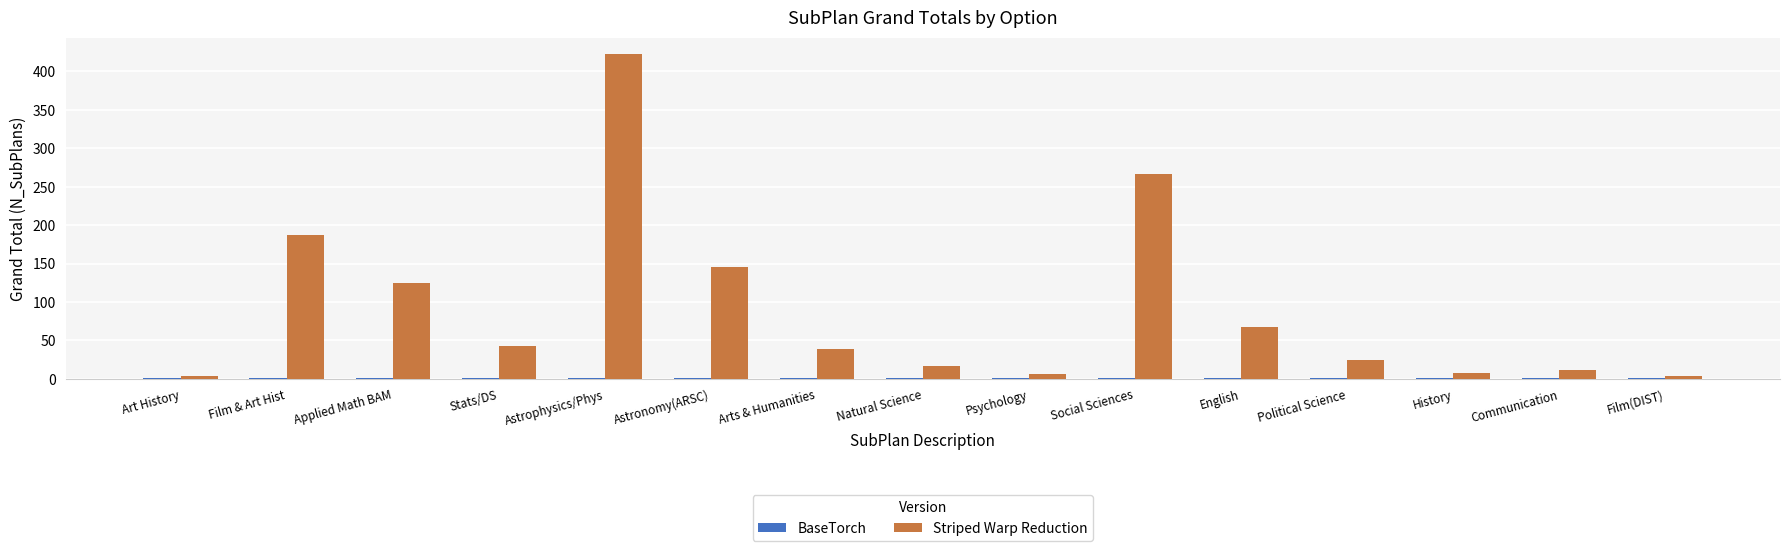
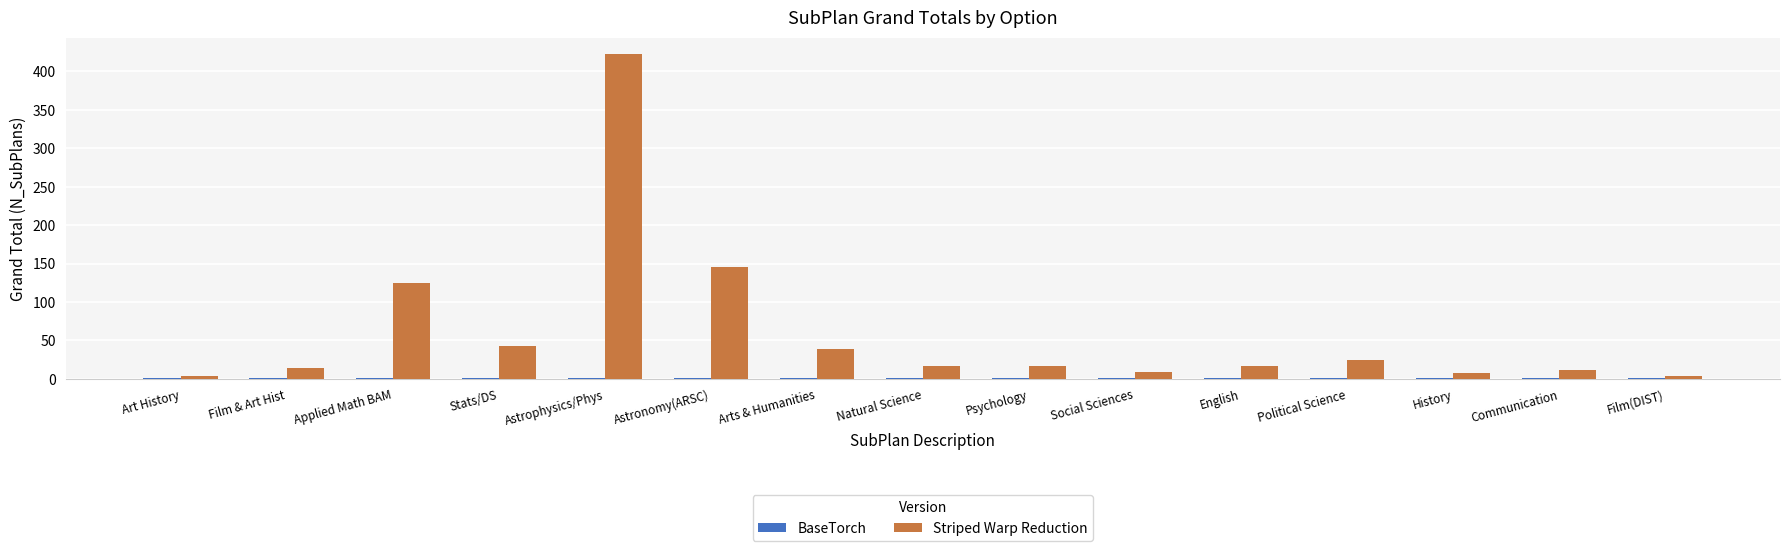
Striped Warp Reduction, Film & Art Hist: 190 -> 10
Striped Warp Reduction, Psychology: 10 -> 20
Striped Warp Reduction, Social Sciences: 270 -> 10
Striped Warp Reduction, English: 70 -> 20
